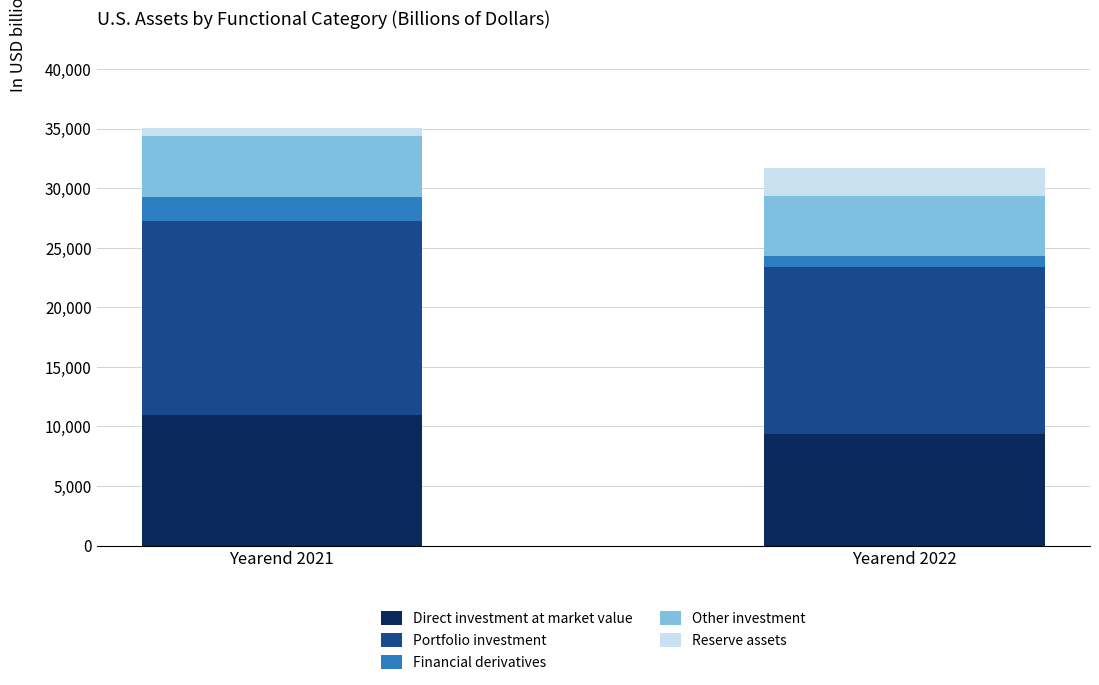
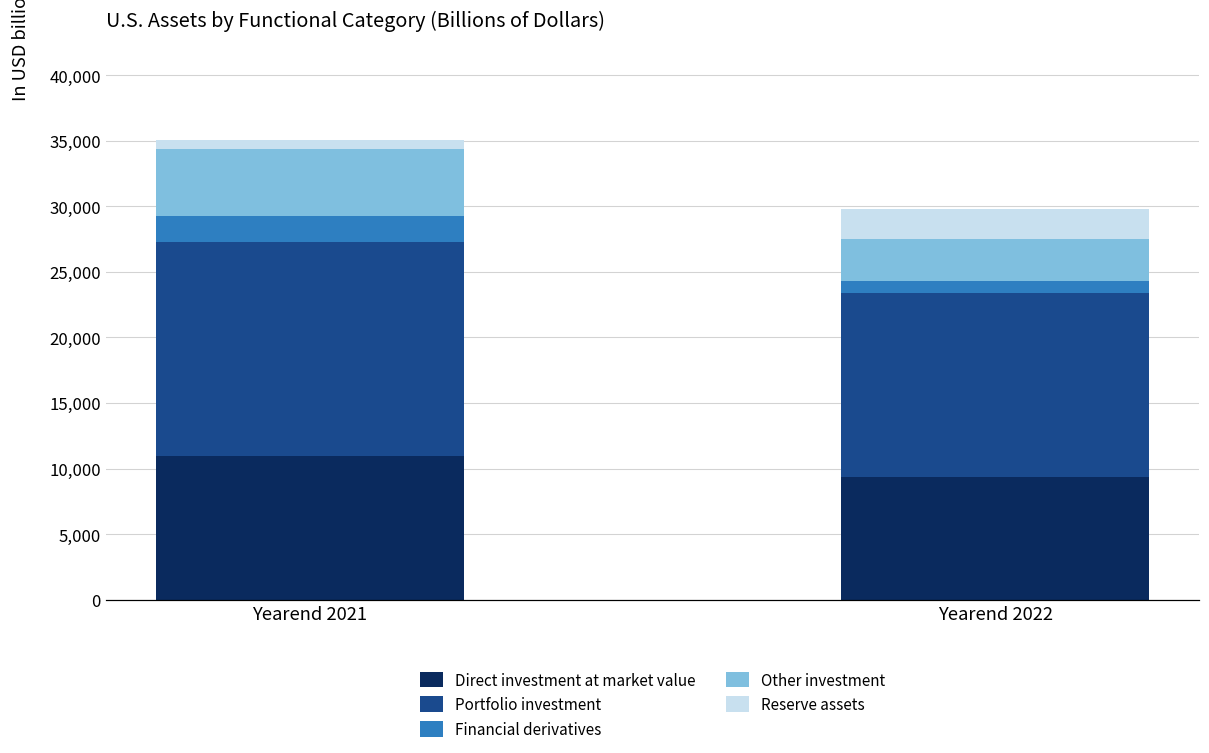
Other investment, Yearend 2022: 5,000 -> 3,200
